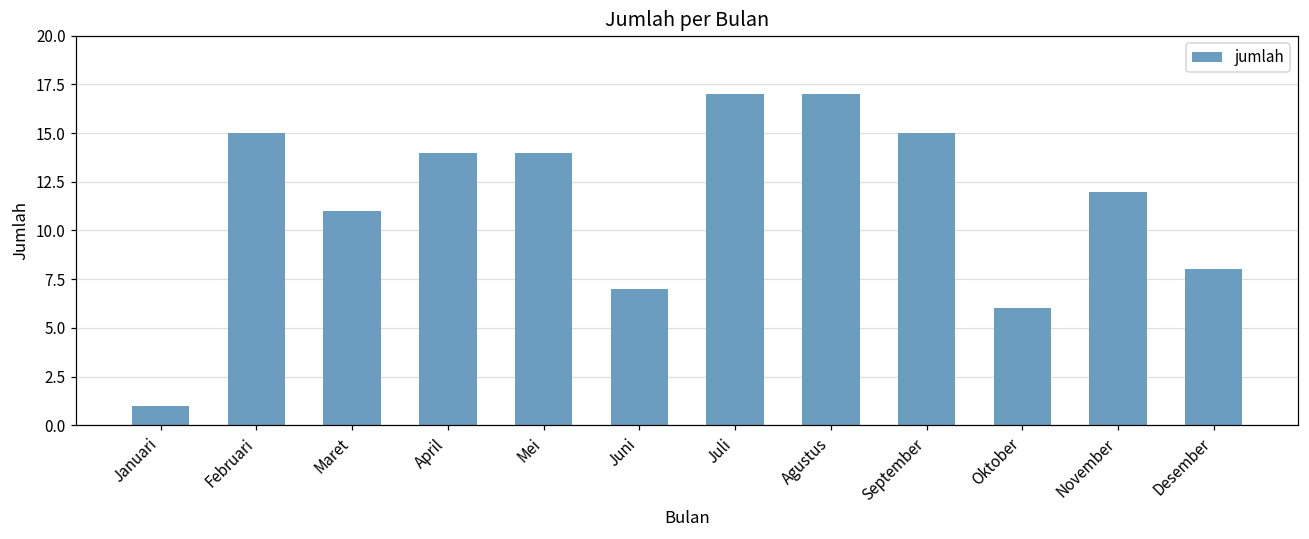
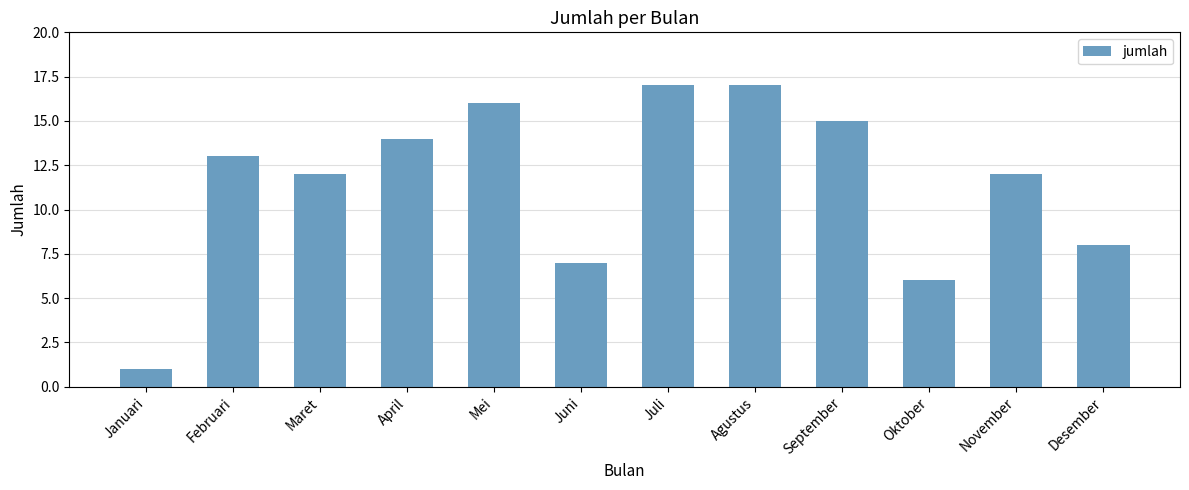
Februari: 15 -> 13
Maret: 11 -> 12
Mei: 14 -> 16
